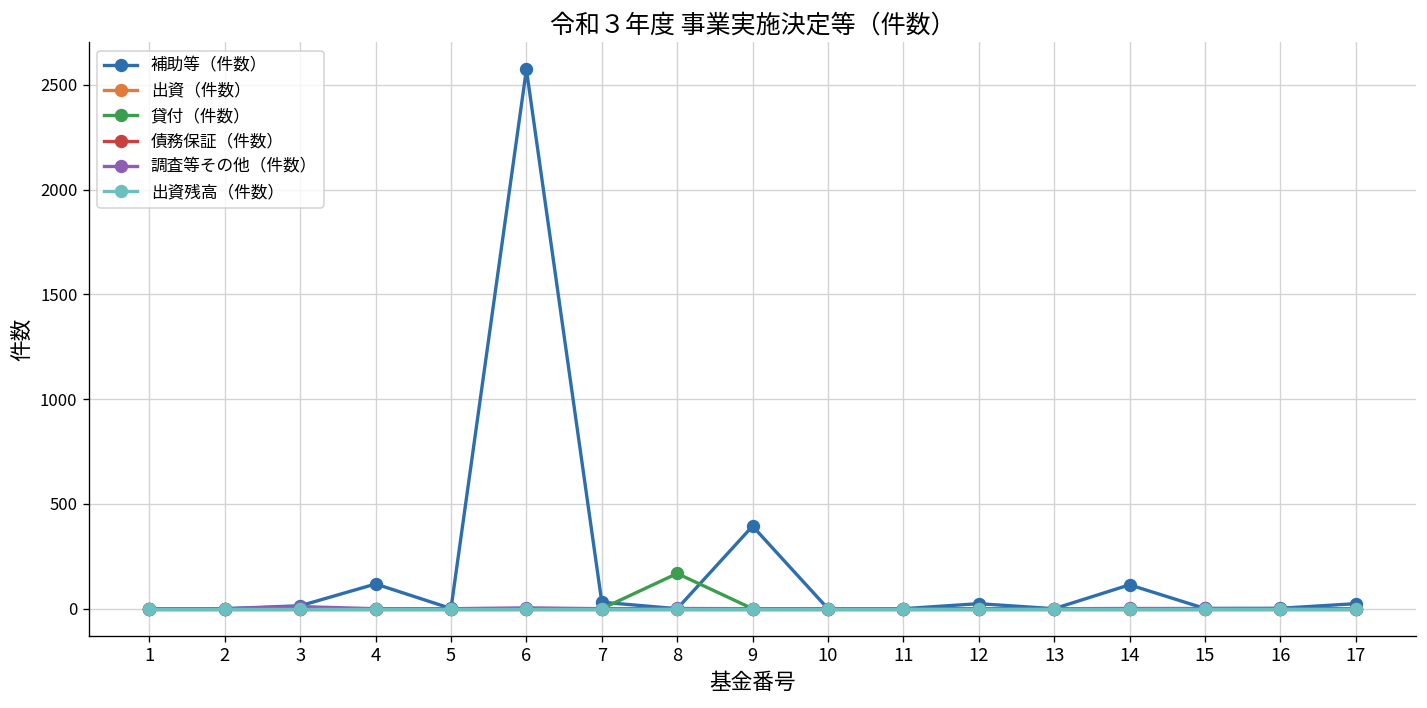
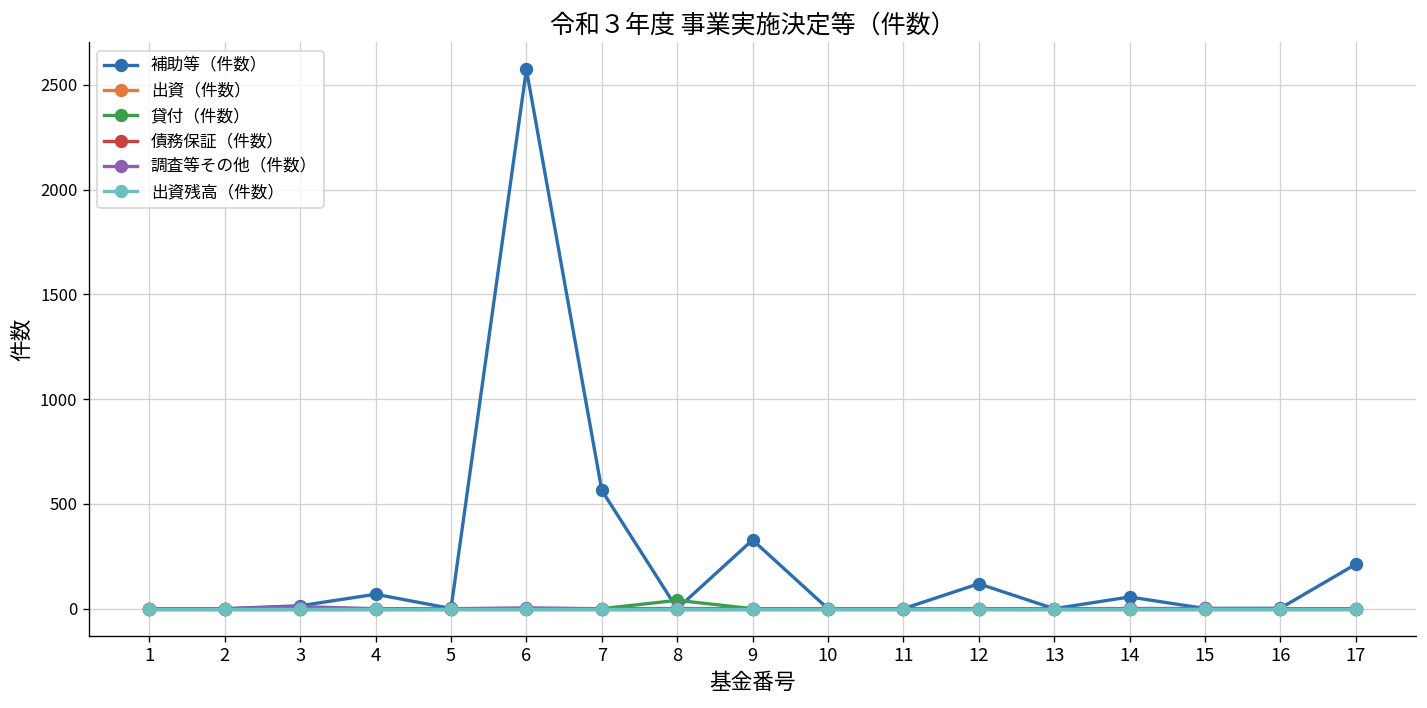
補助等（件数）, 4: 120 -> 70
補助等（件数）, 7: 30 -> 570
貸付（件数）, 8: 170 -> 40
補助等（件数）, 9: 390 -> 330
補助等（件数）, 12: 20 -> 120
補助等（件数）, 14: 110 -> 60
補助等（件数）, 17: 20 -> 210
